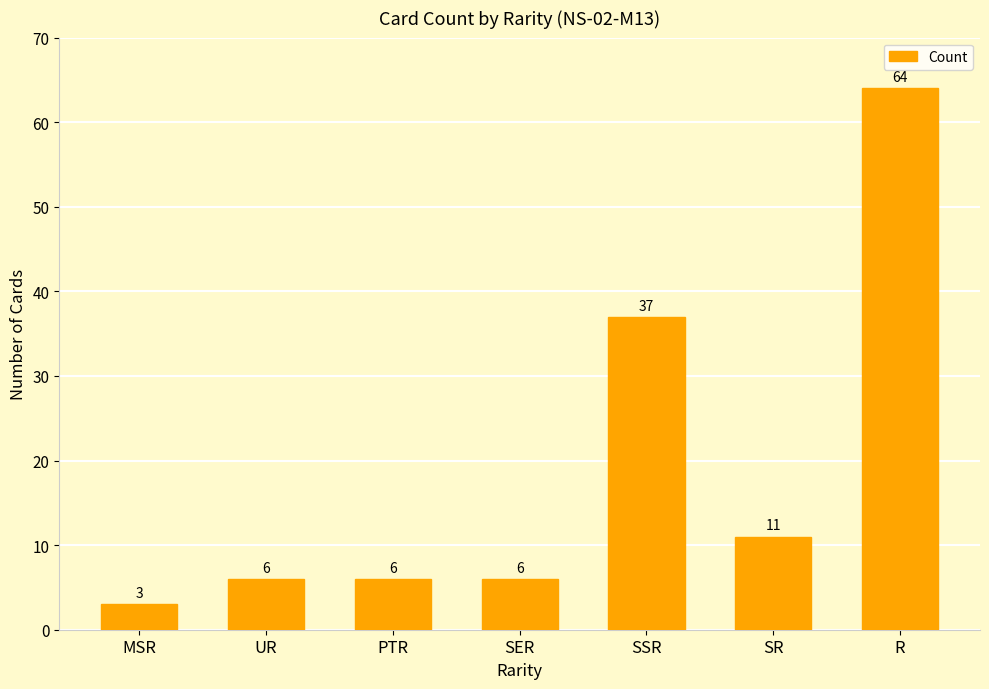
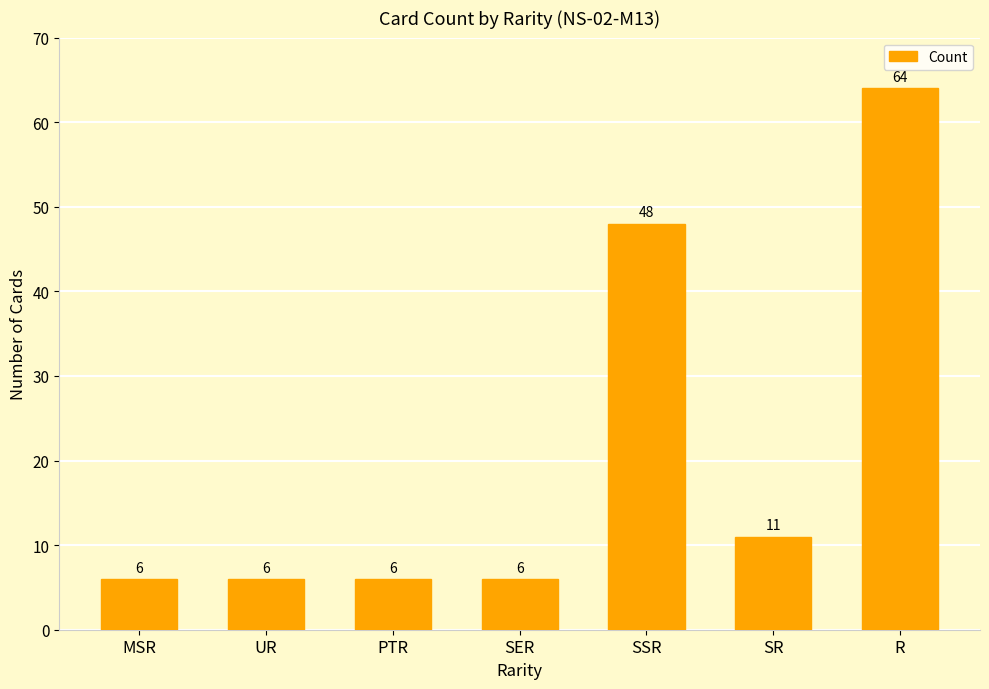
MSR: 3 -> 6
SSR: 37 -> 48
